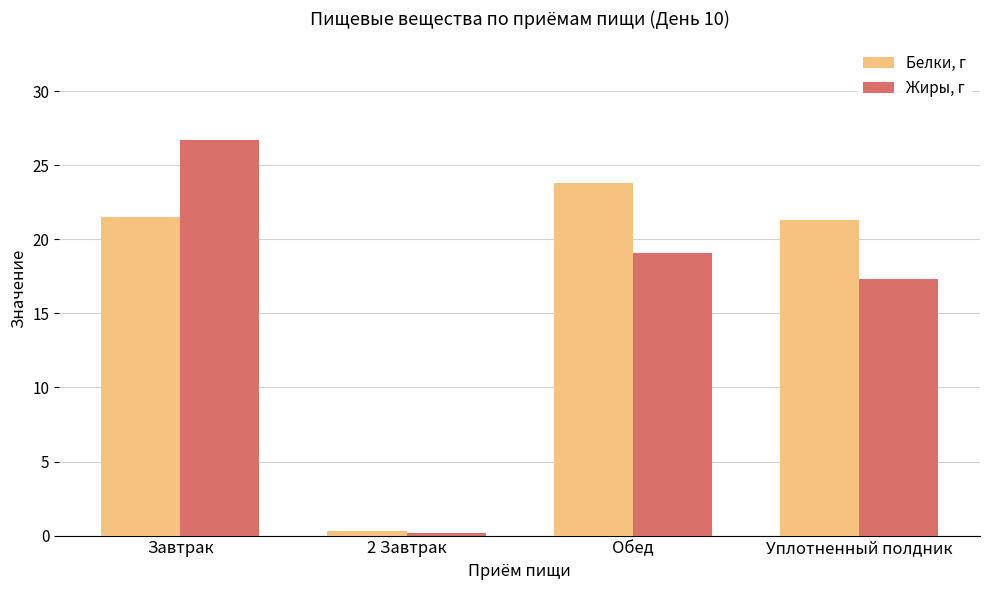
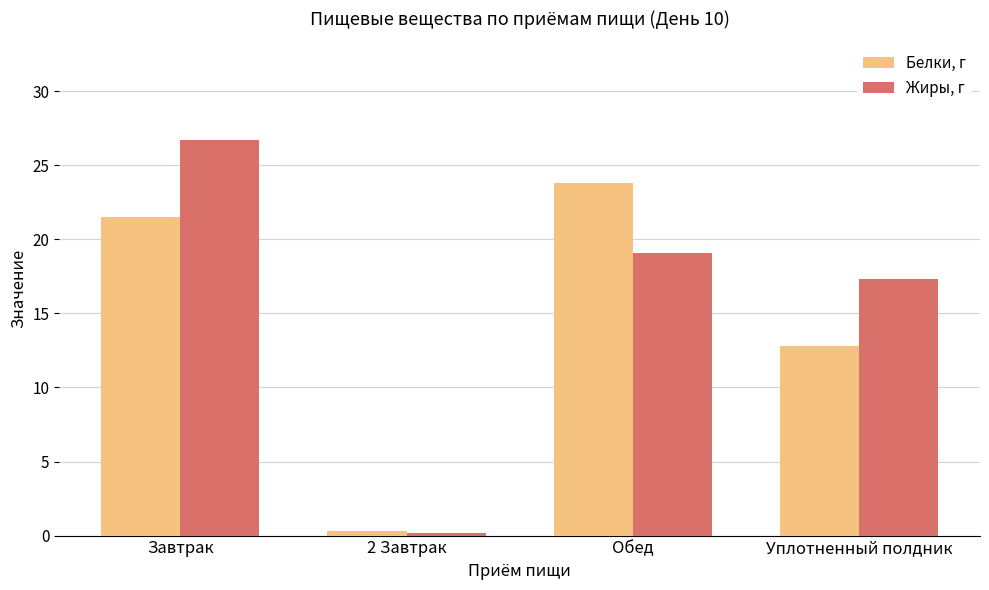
Белки, г, Уплотненный полдник: 21.3 -> 12.8
